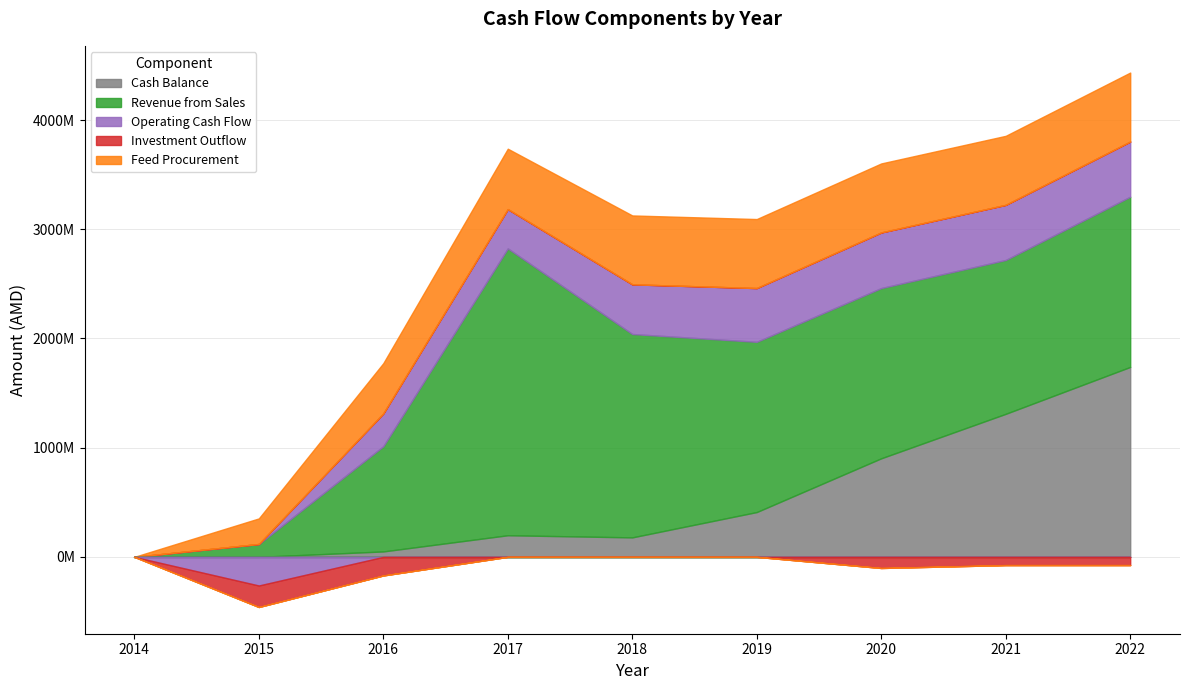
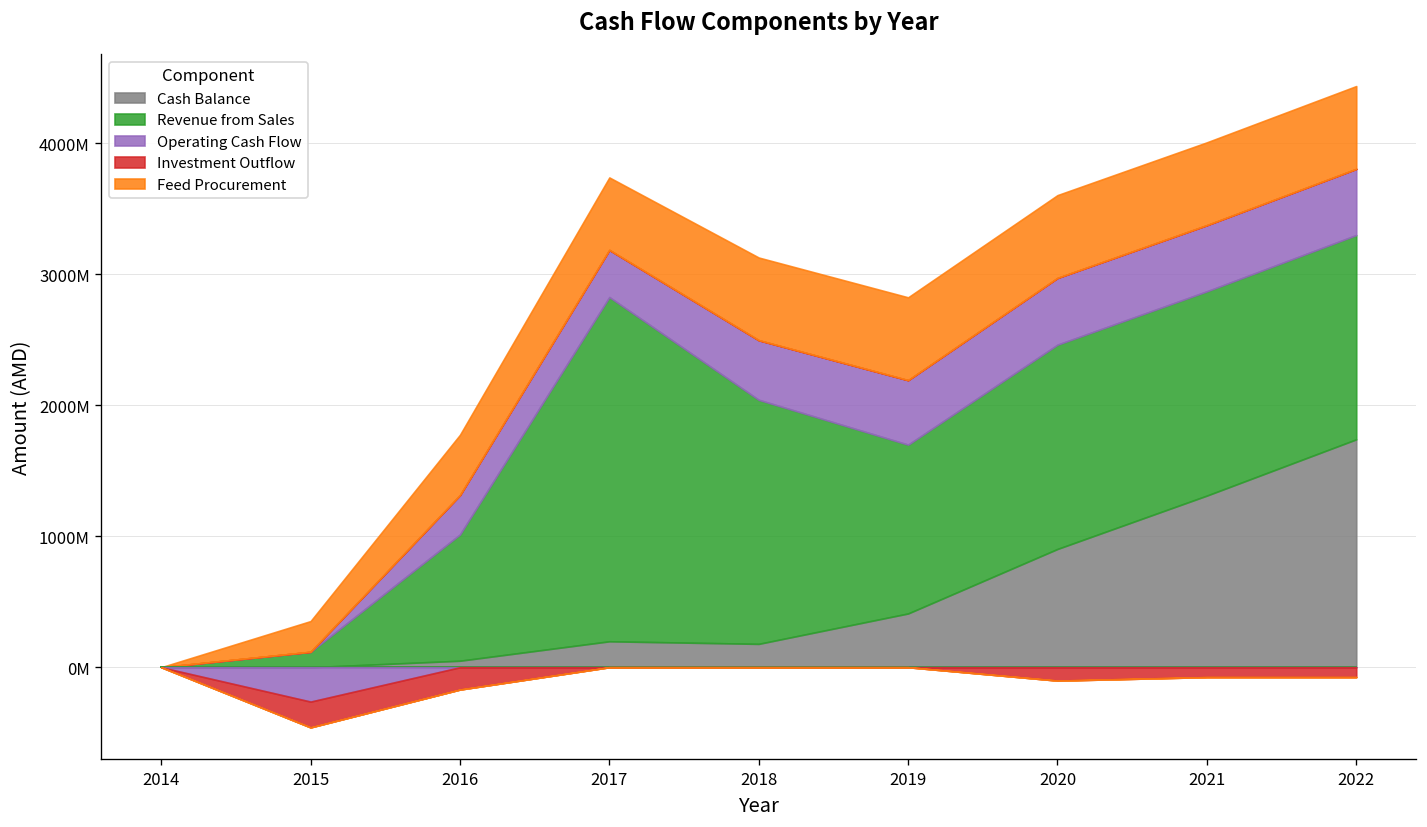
Revenue from Sales, 2019: 1560000000 -> 1290000000
Revenue from Sales, 2021: 1410000000 -> 1560000000
